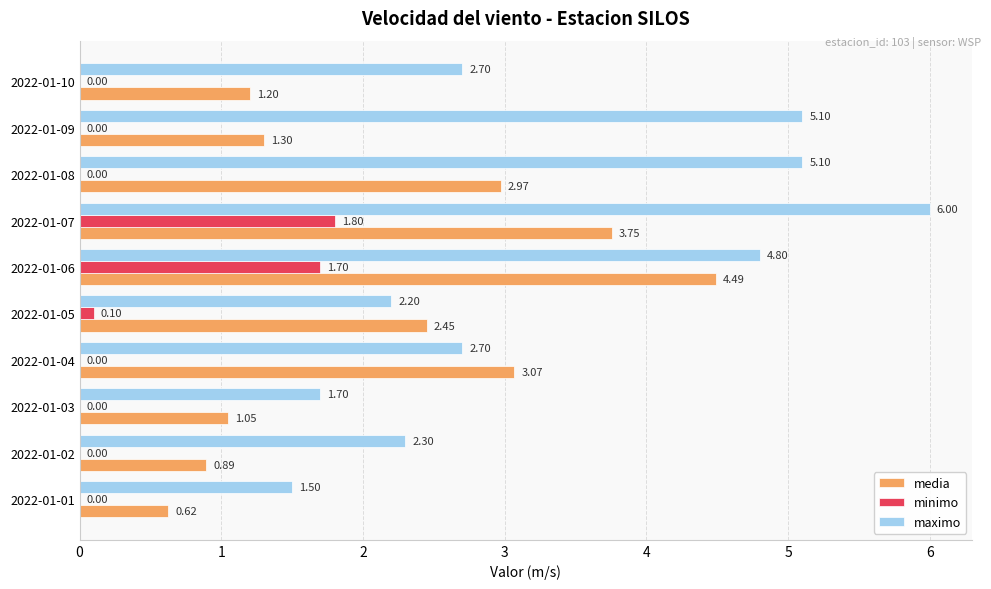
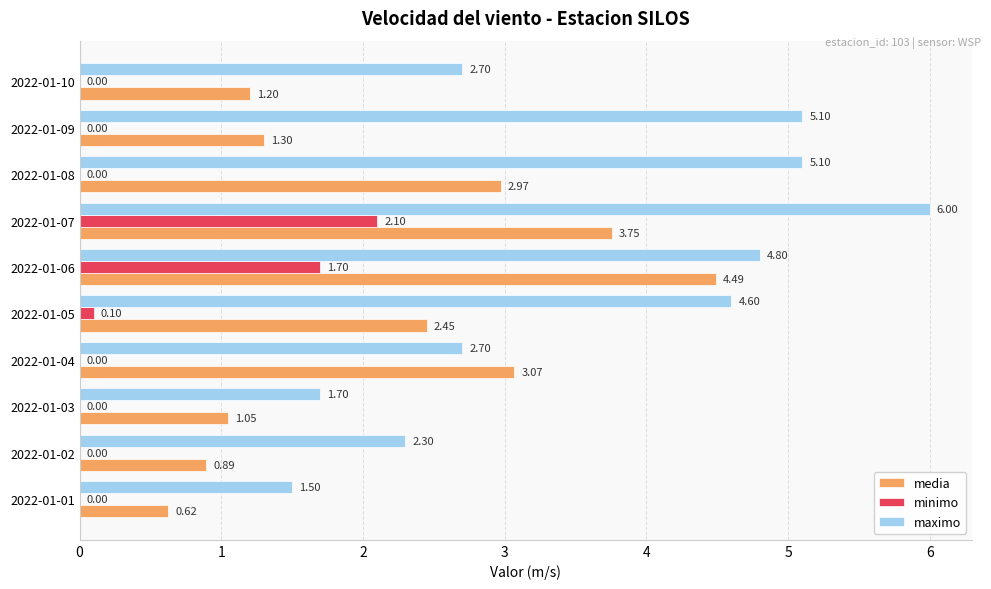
minimo, 2022-01-07: 1.80 -> 2.10
maximo, 2022-01-05: 2.20 -> 4.60
